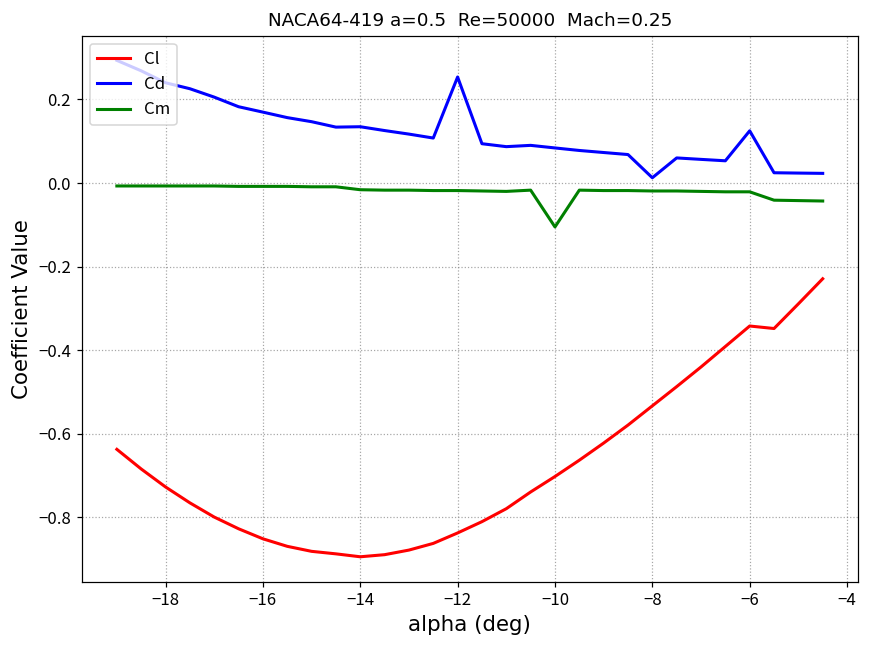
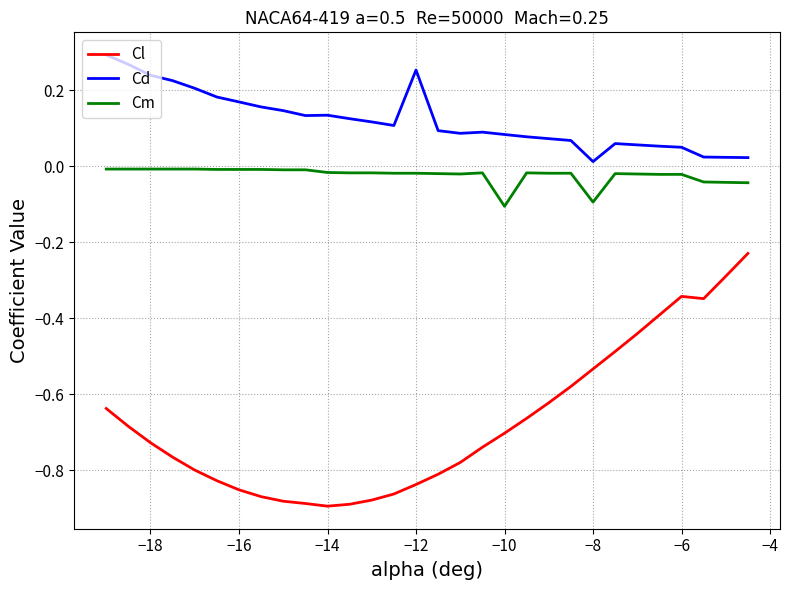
Cm, −8: -0.02 -> -0.09
Cd, −6: 0.12 -> 0.05
